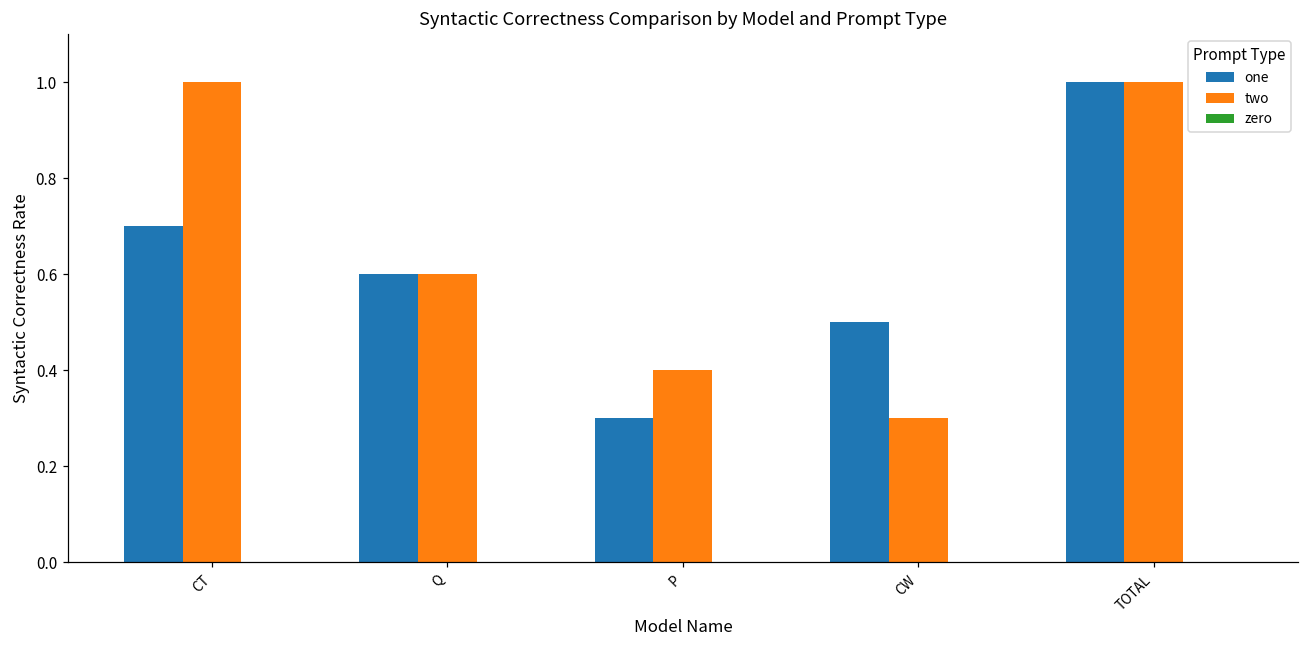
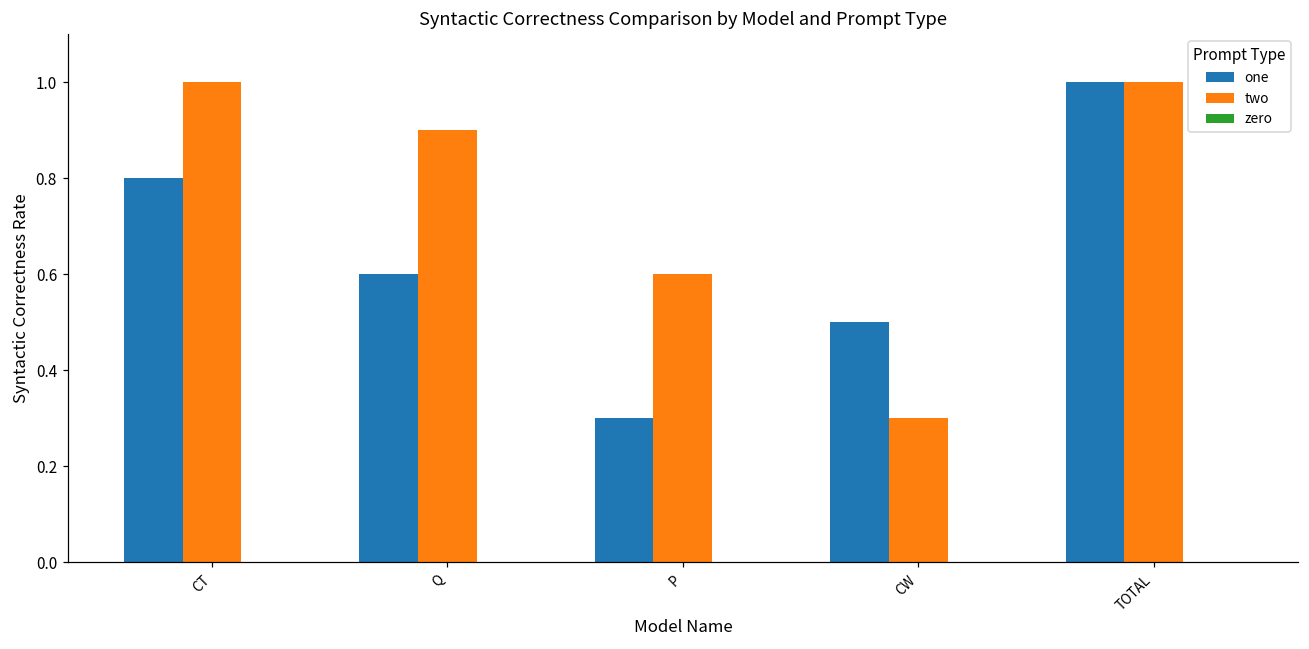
one, CT: 0.7 -> 0.8
two, Q: 0.6 -> 0.9
two, P: 0.4 -> 0.6
